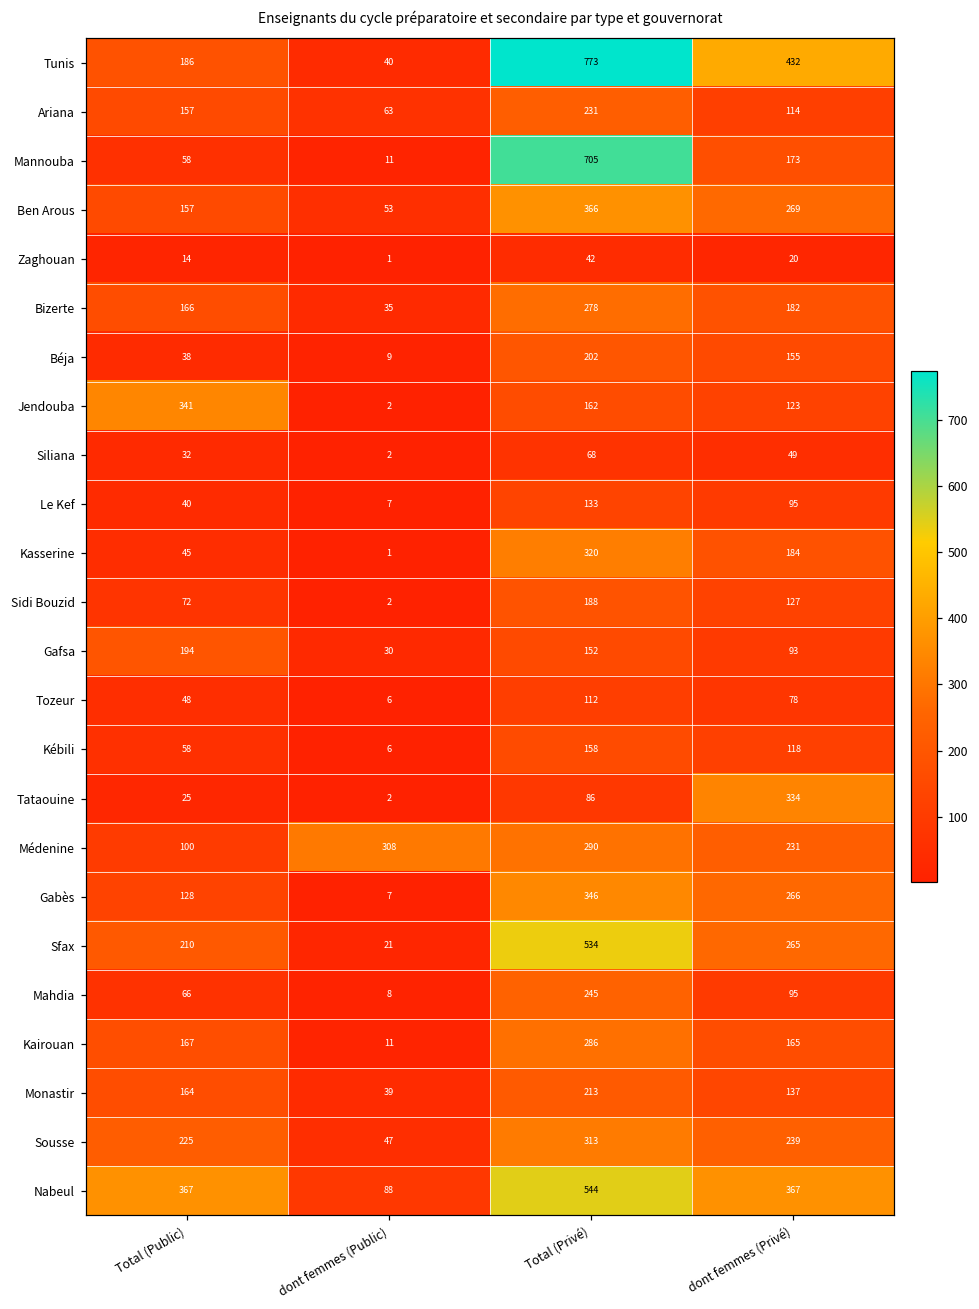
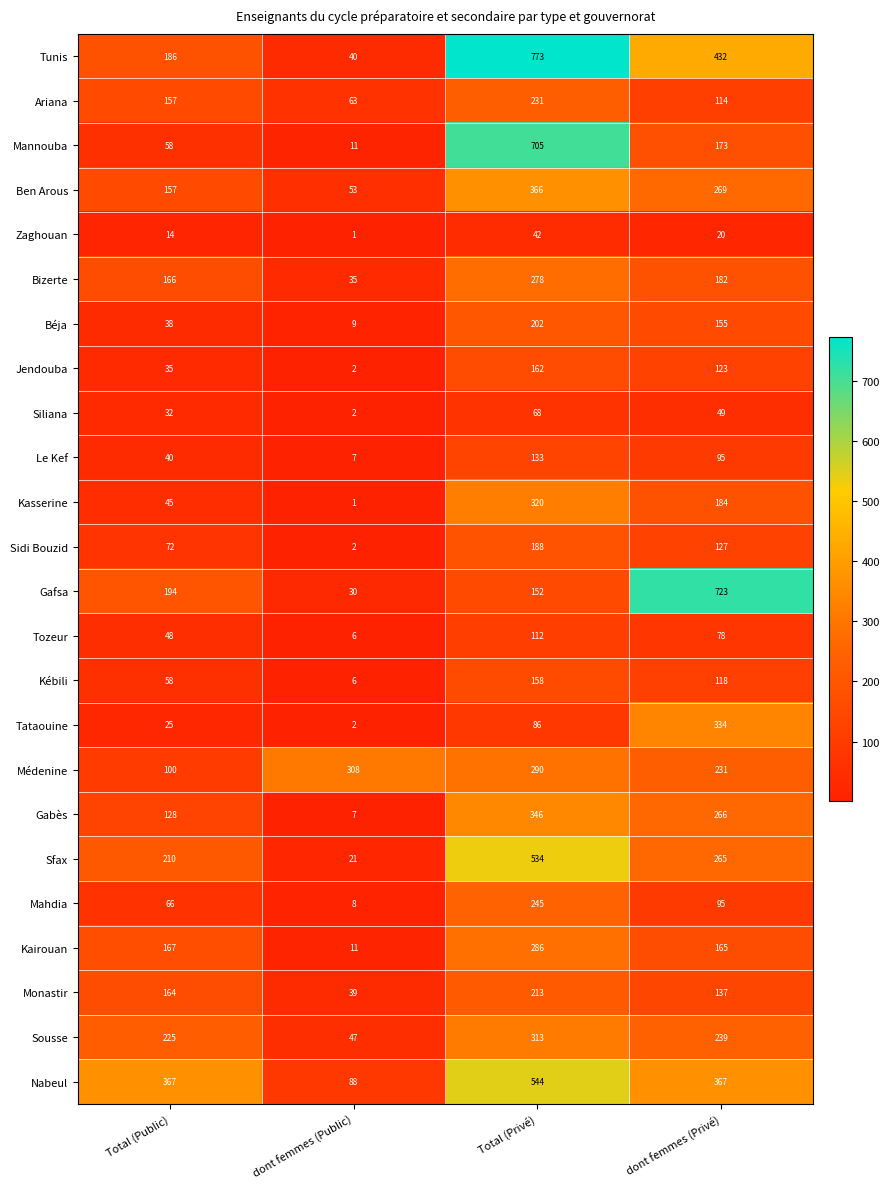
Jendouba, Total (Public): 341 -> 35
Gafsa, dont femmes (Privé): 93 -> 723
